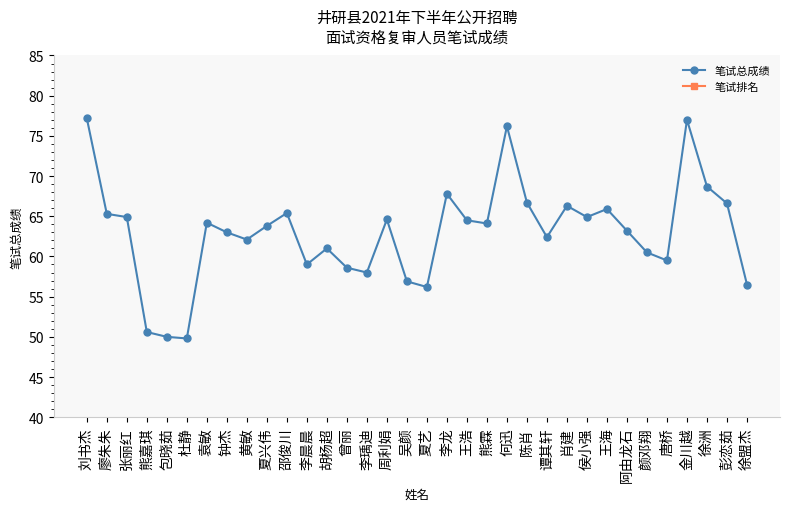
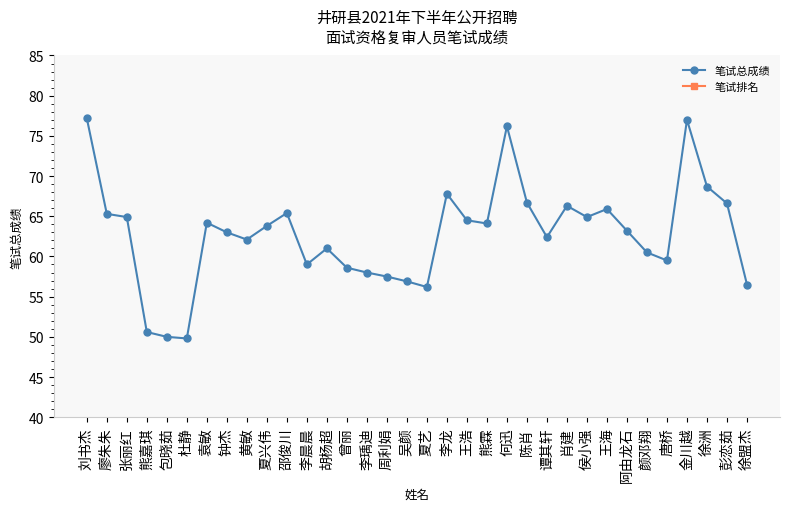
笔试总成绩, 周利娟: 65 -> 58
